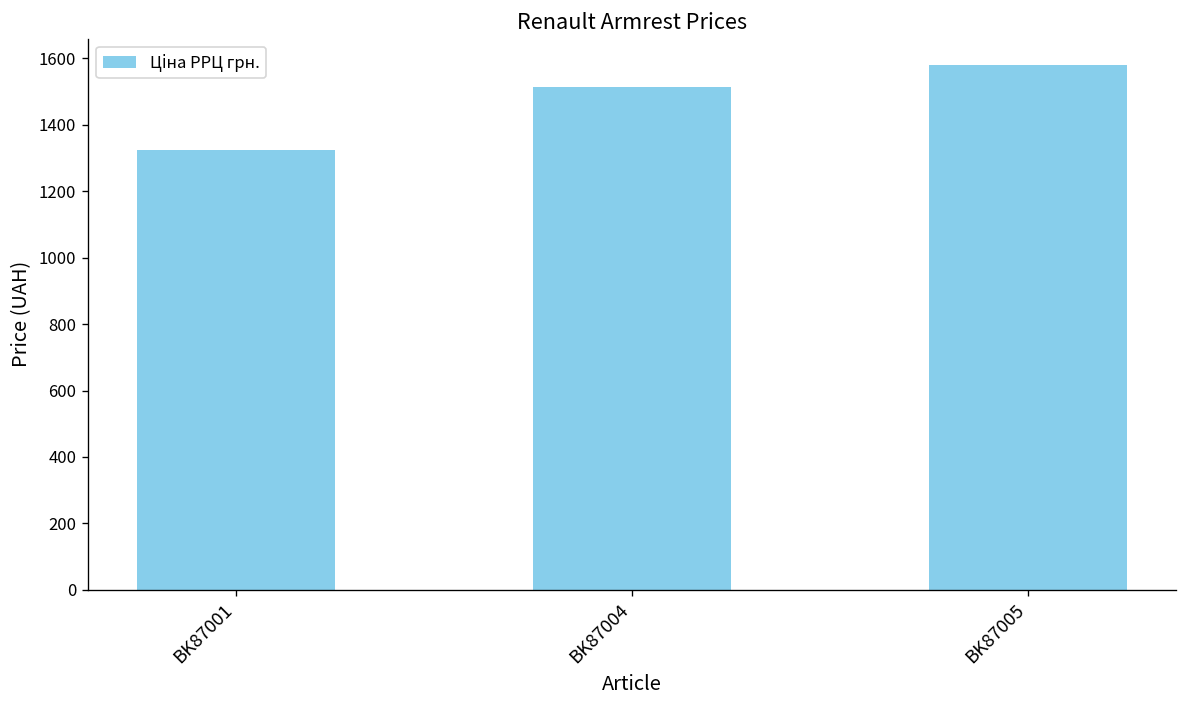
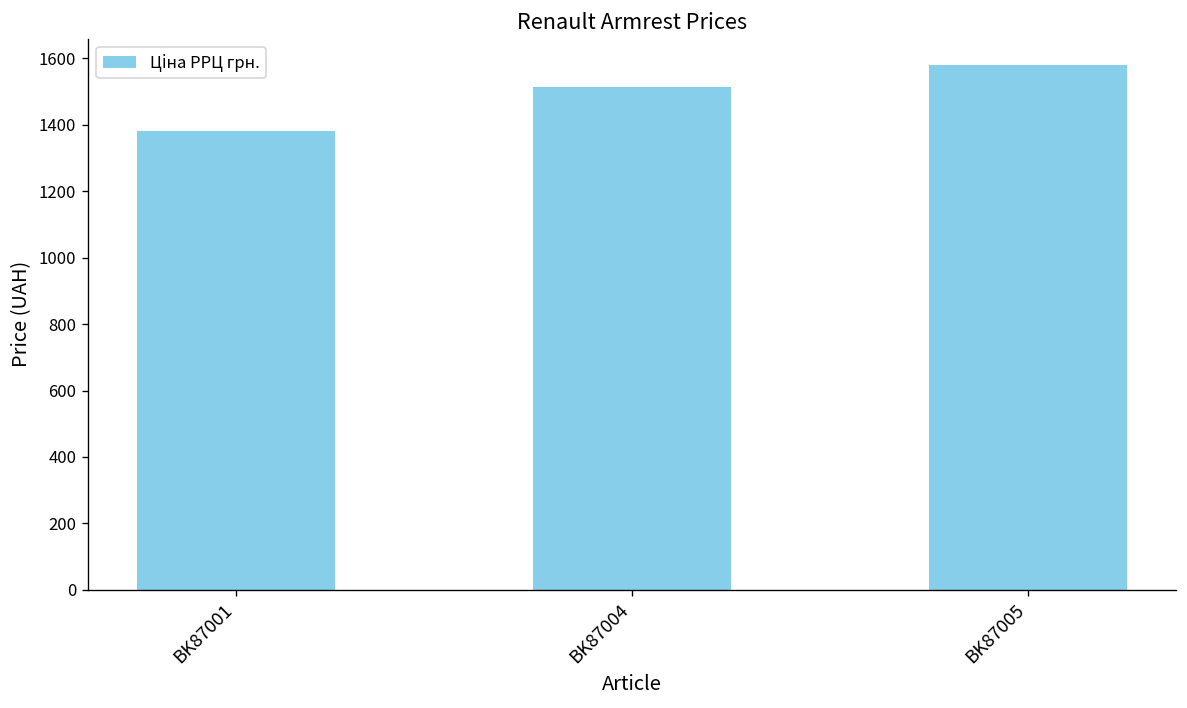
BK87001: 1320 -> 1380
